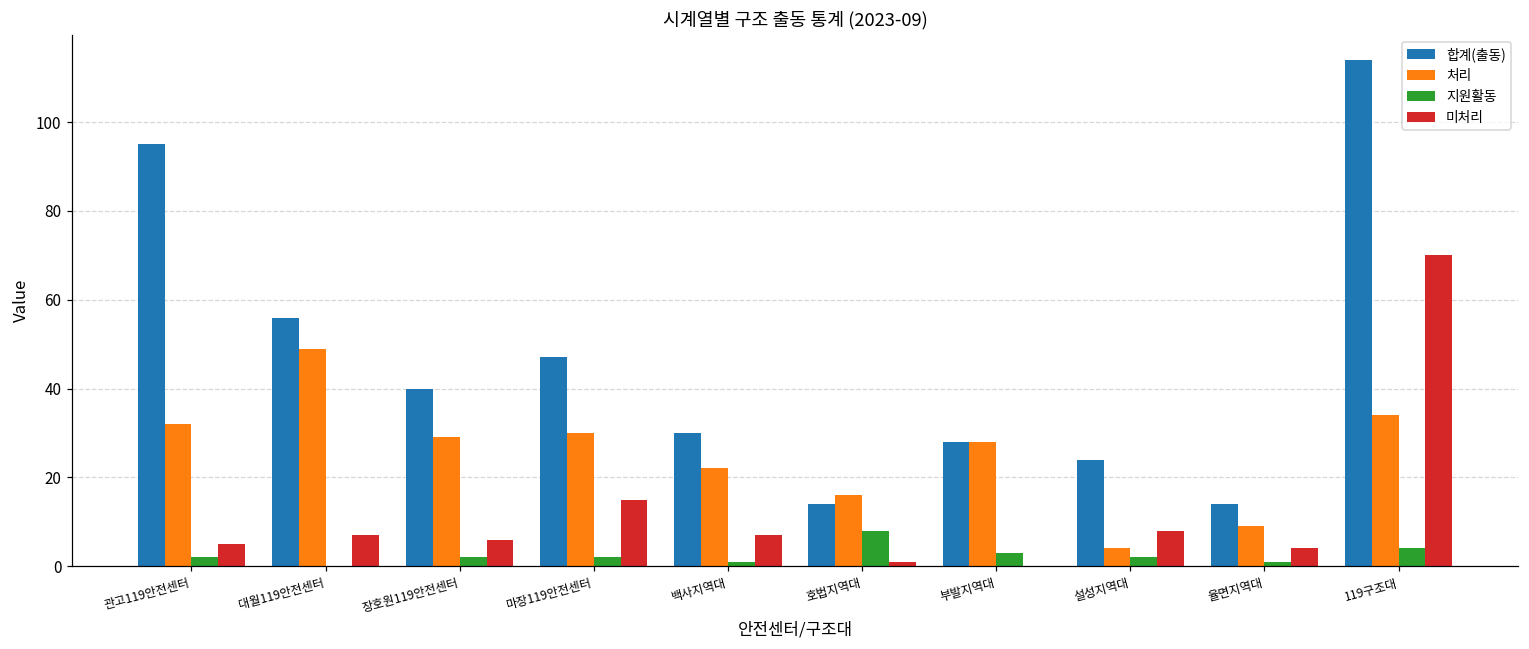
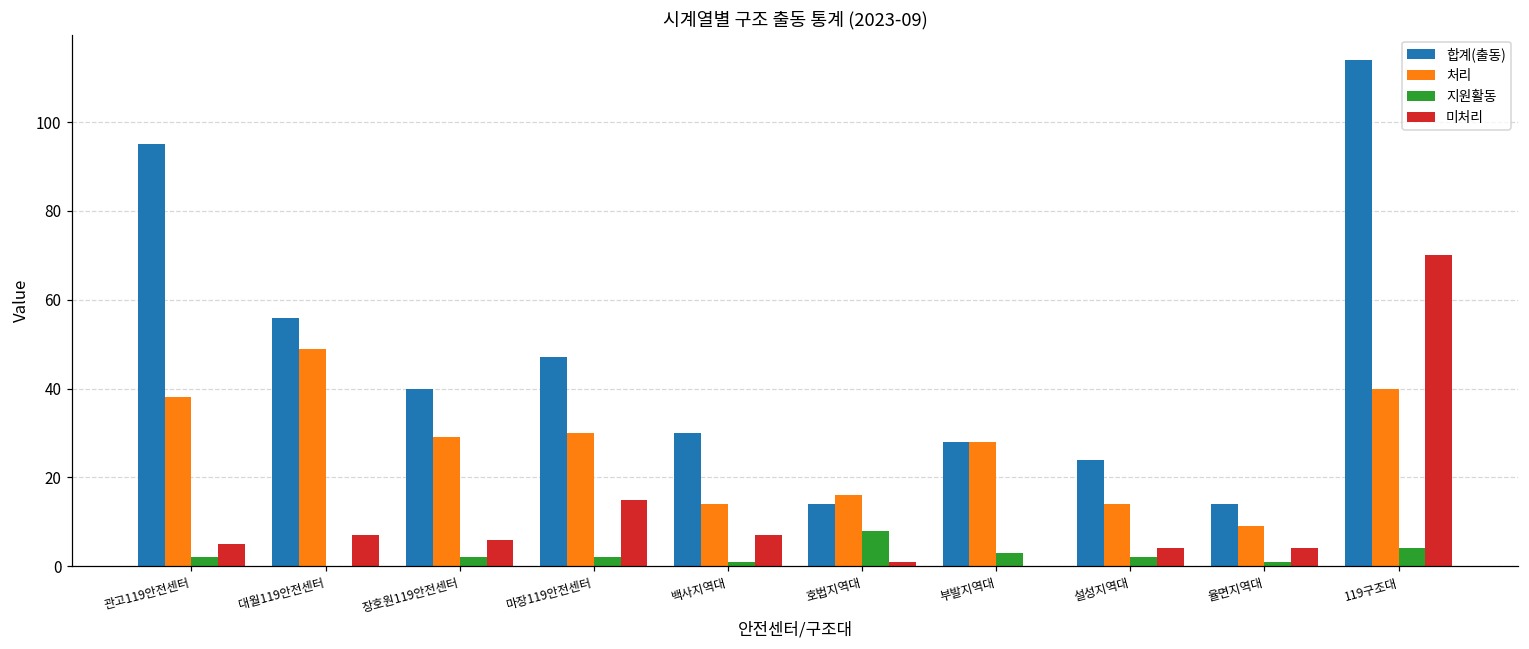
처리, 관고119안전센터: 32 -> 38
처리, 백사지역대: 22 -> 14
처리, 설성지역대: 4 -> 14
미처리, 설성지역대: 8 -> 4
처리, 119구조대: 34 -> 40
